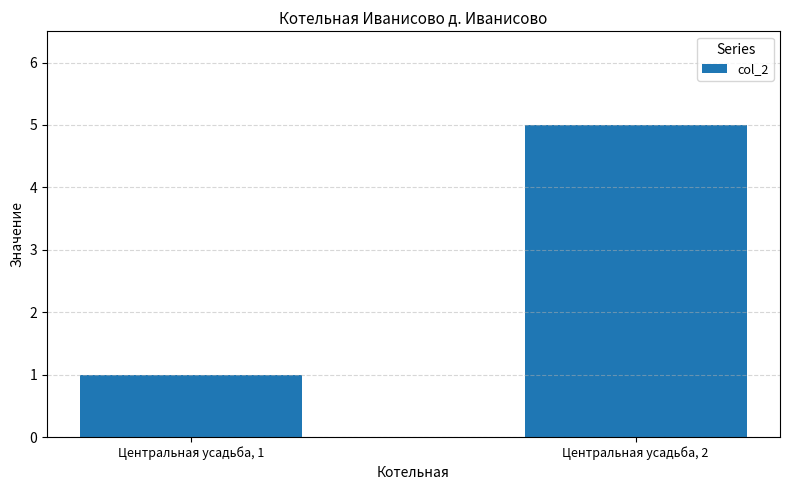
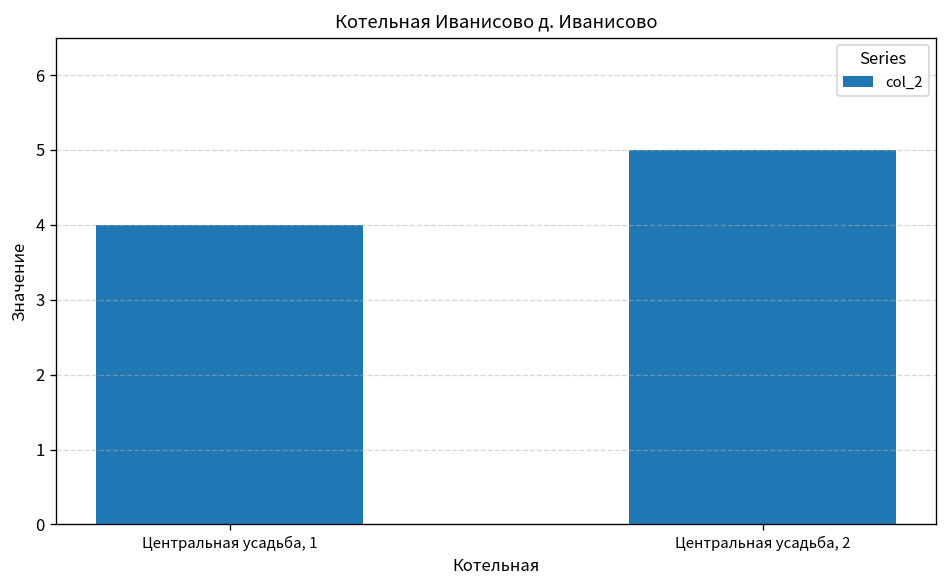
Центральная усадьба, 1: 1 -> 4
